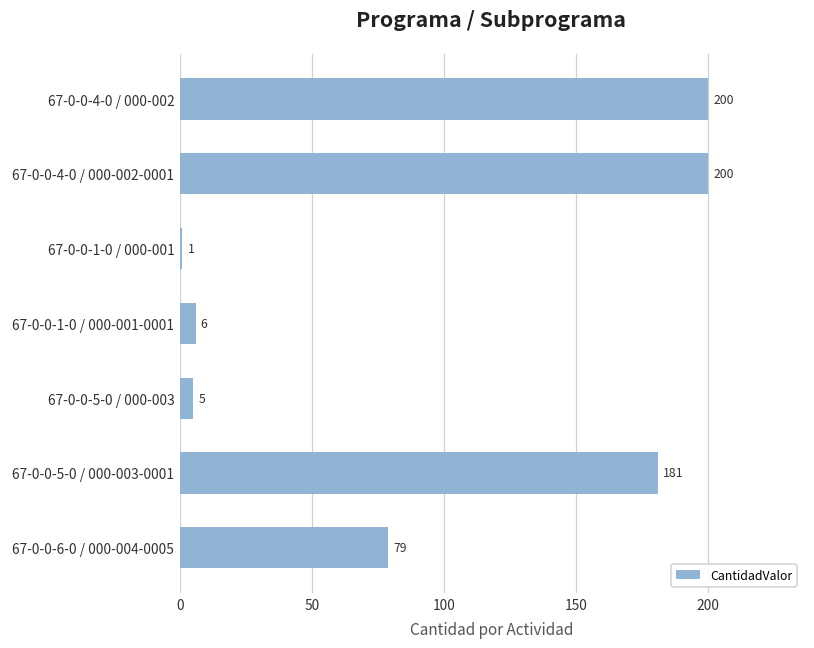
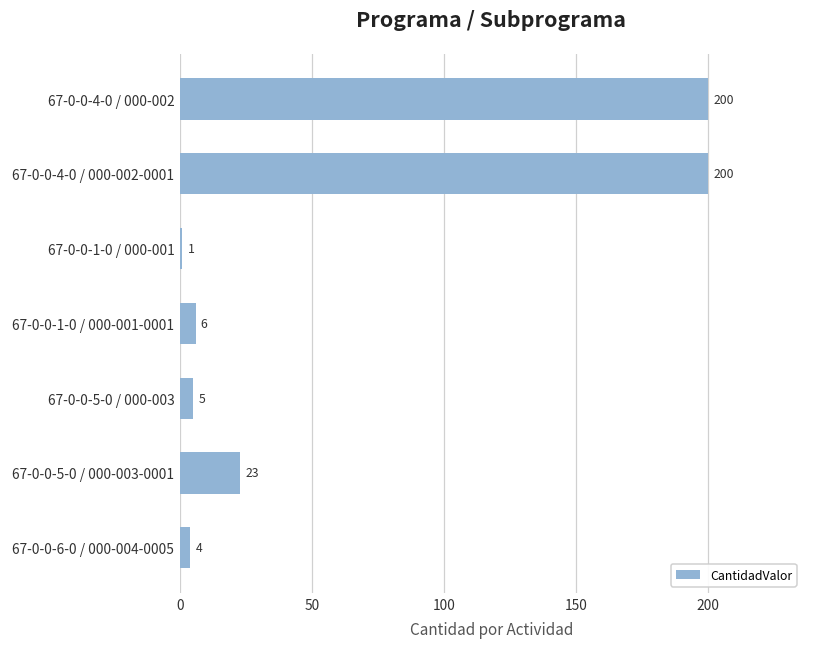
67-0-0-5-0 / 000-003-0001: 181 -> 23
67-0-0-6-0 / 000-004-0005: 79 -> 4
